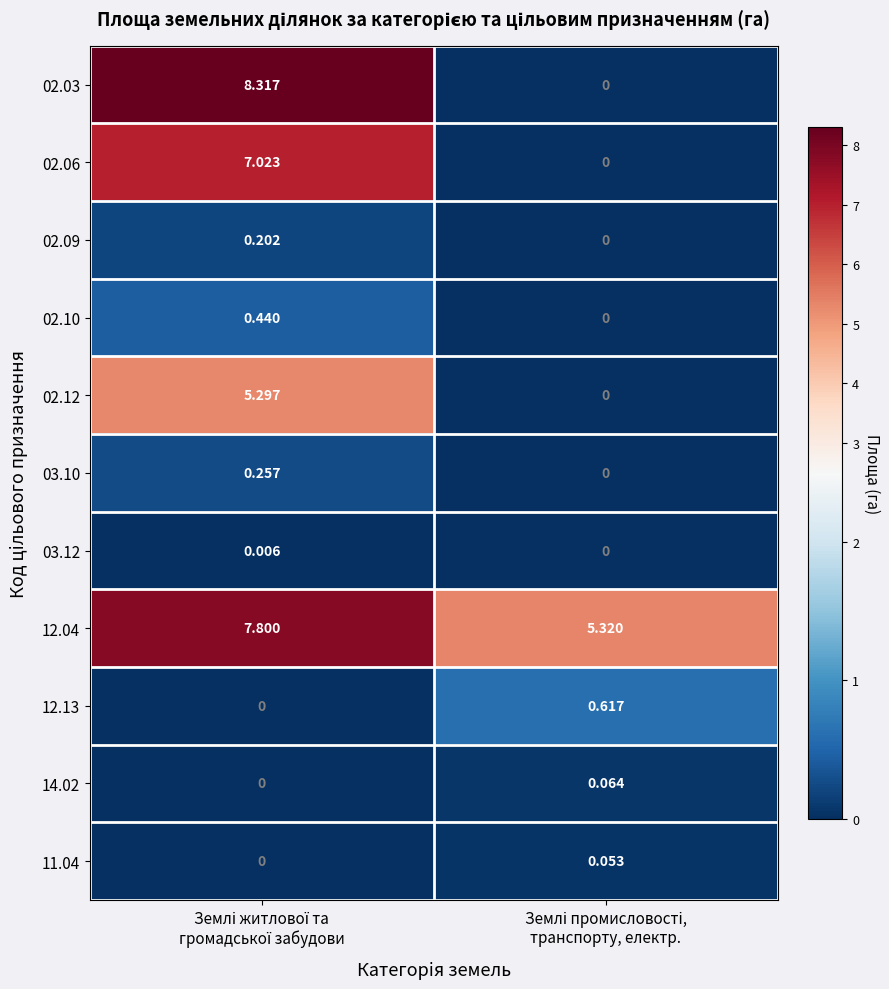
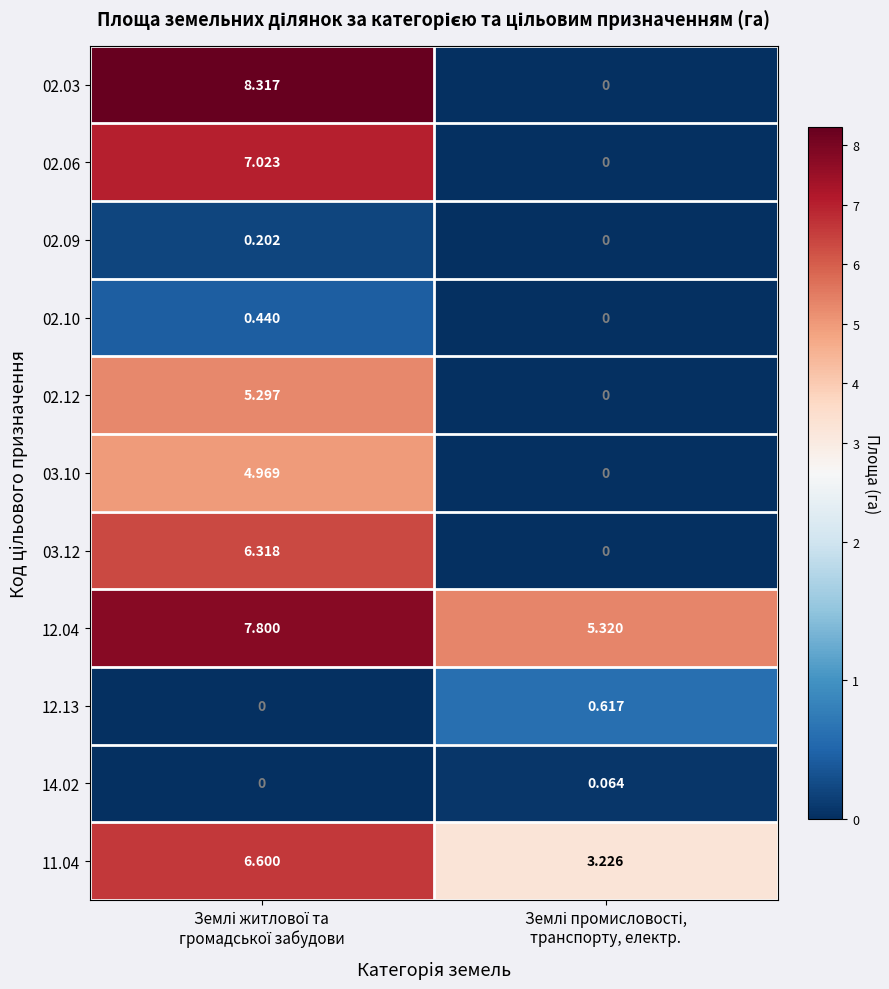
03.10, Землі житлової та громадської забудови: 0.257 -> 4.969
03.12, Землі житлової та громадської забудови: 0.006 -> 6.318
11.04, Землі житлової та громадської забудови: 0 -> 6.600
11.04, Землі промисловості, транспорту, електр.: 0.053 -> 3.226
